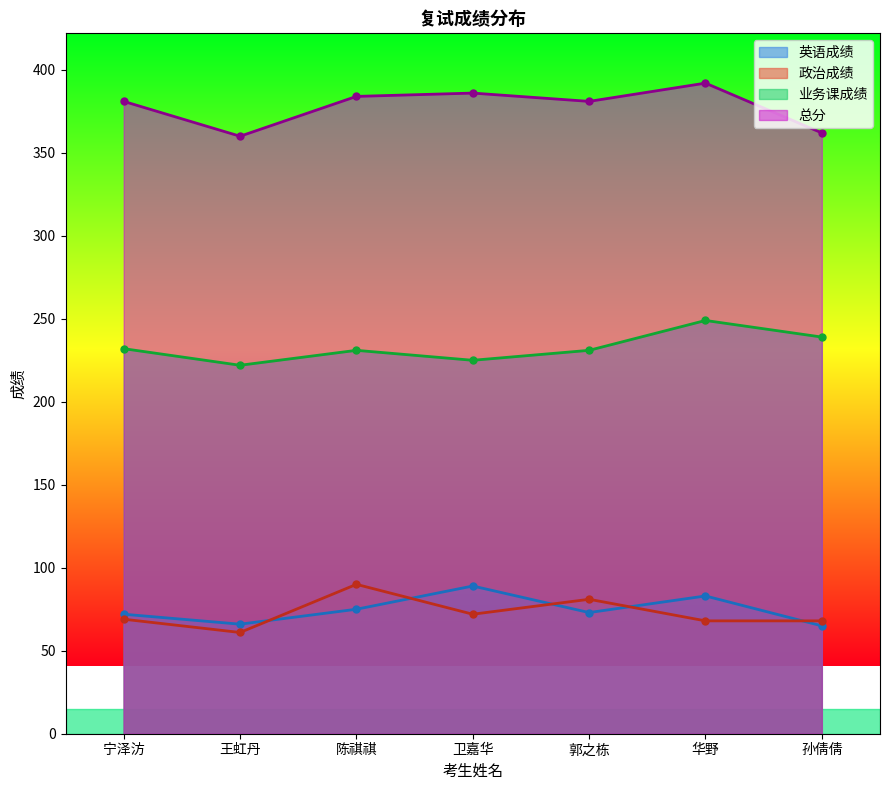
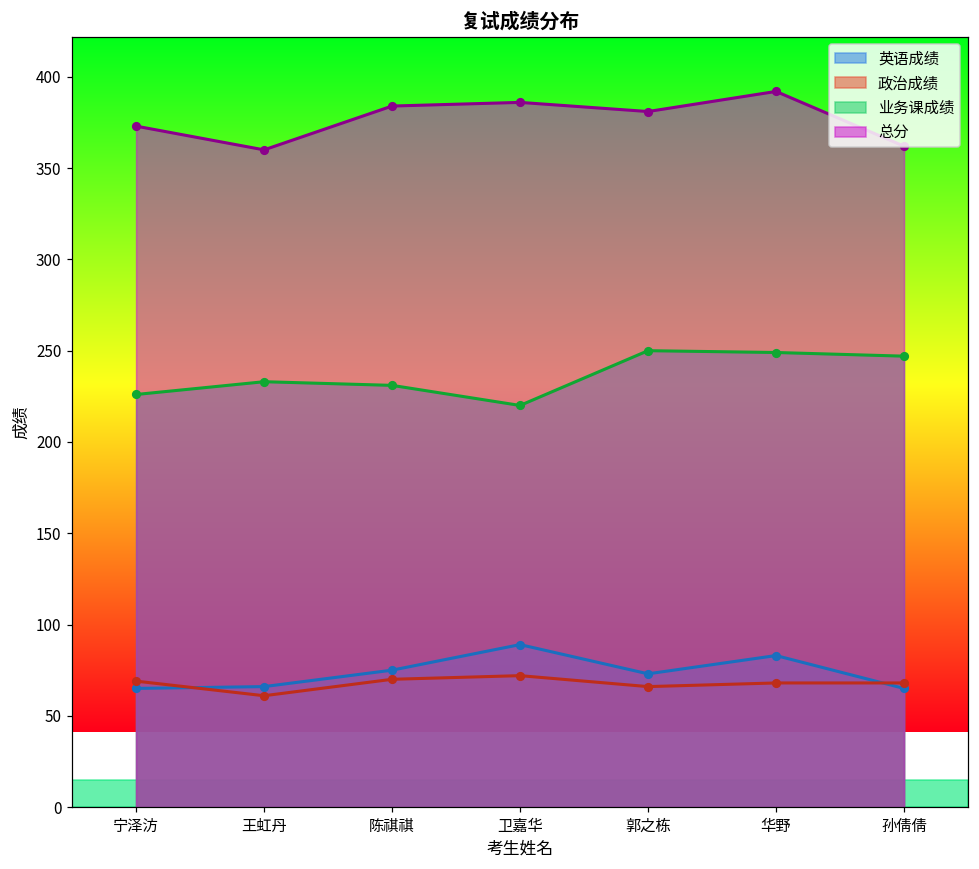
英语成绩, 宁泽汸: 72 -> 65
业务课成绩, 宁泽汸: 232 -> 226
总分, 宁泽汸: 381 -> 373
业务课成绩, 王虹丹: 222 -> 233
政治成绩, 陈祺祺: 90 -> 70
业务课成绩, 卫嘉华: 225 -> 220
政治成绩, 郭之栋: 81 -> 66
业务课成绩, 郭之栋: 231 -> 250
业务课成绩, 孙倩倩: 239 -> 247
